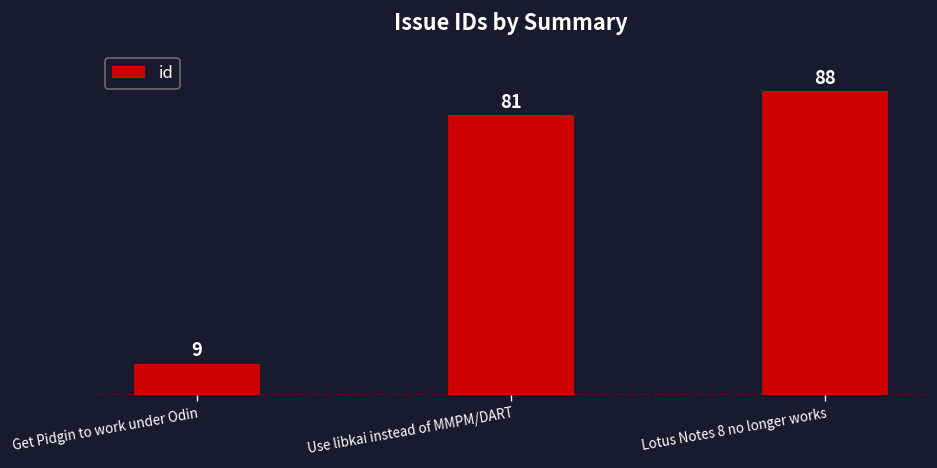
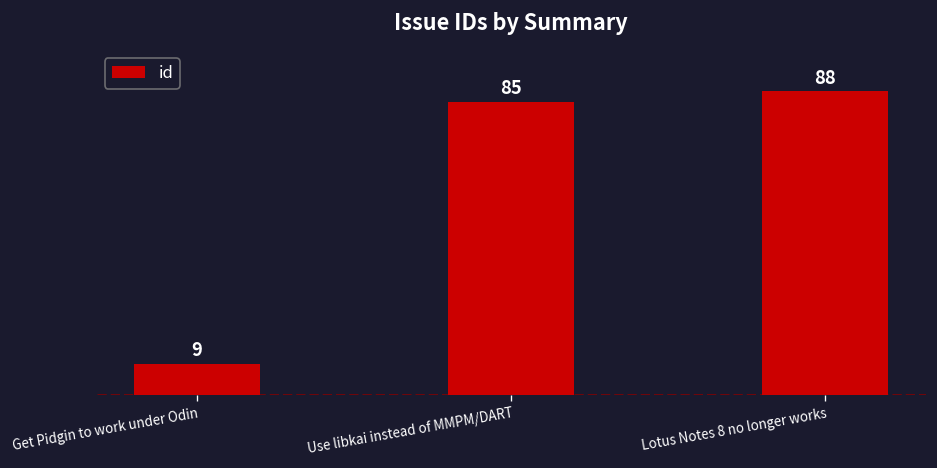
Use libkai instead of MMPM/DART: 81 -> 85
